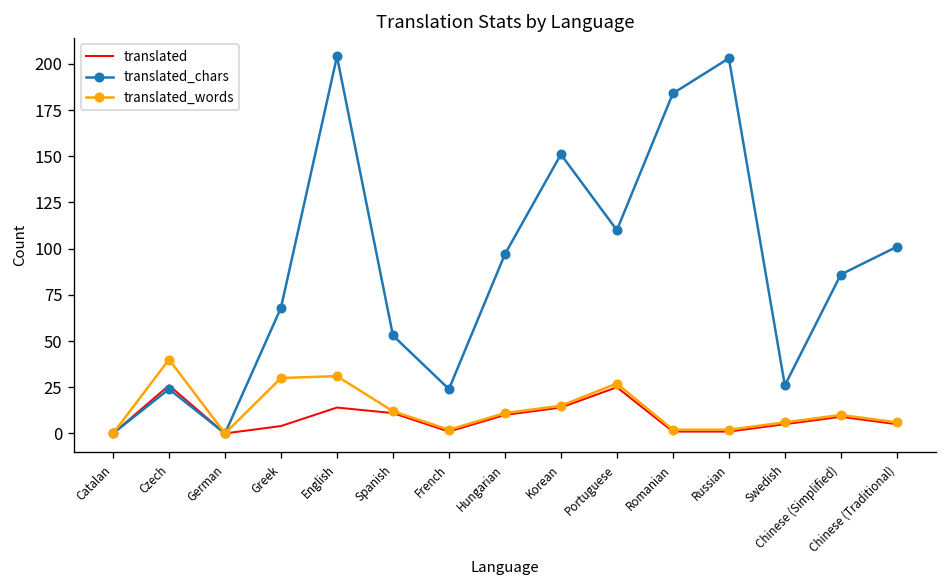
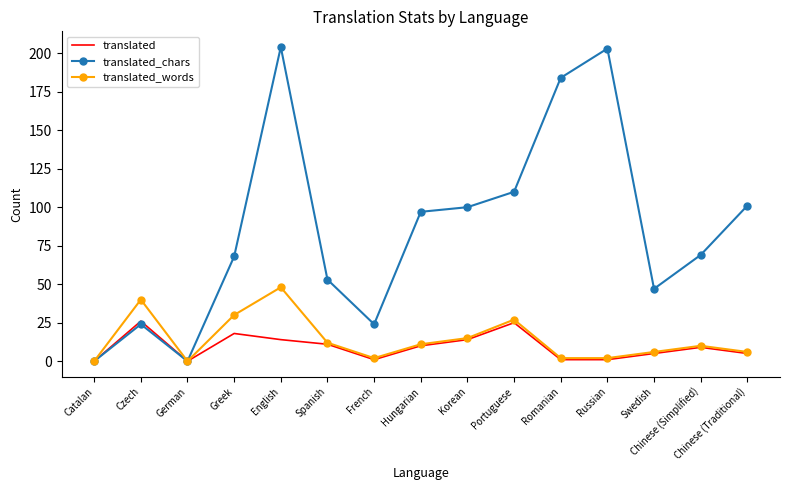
translated, Greek: 4 -> 18
translated_words, English: 31 -> 48
translated_chars, Korean: 151 -> 100
translated_chars, Swedish: 26 -> 47
translated_chars, Chinese (Simplified): 86 -> 69
